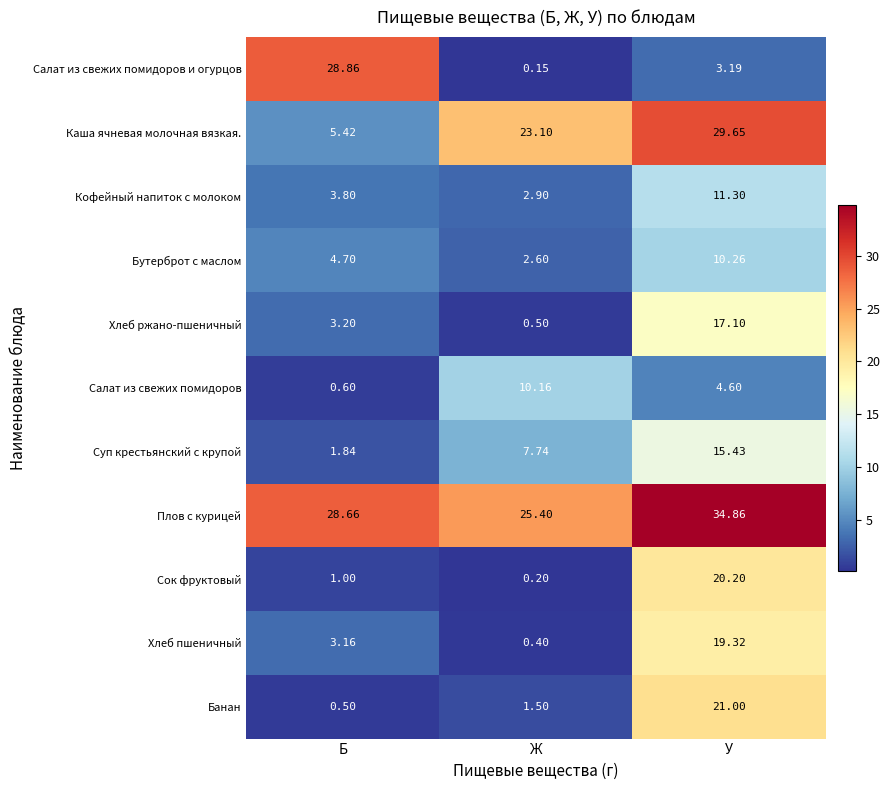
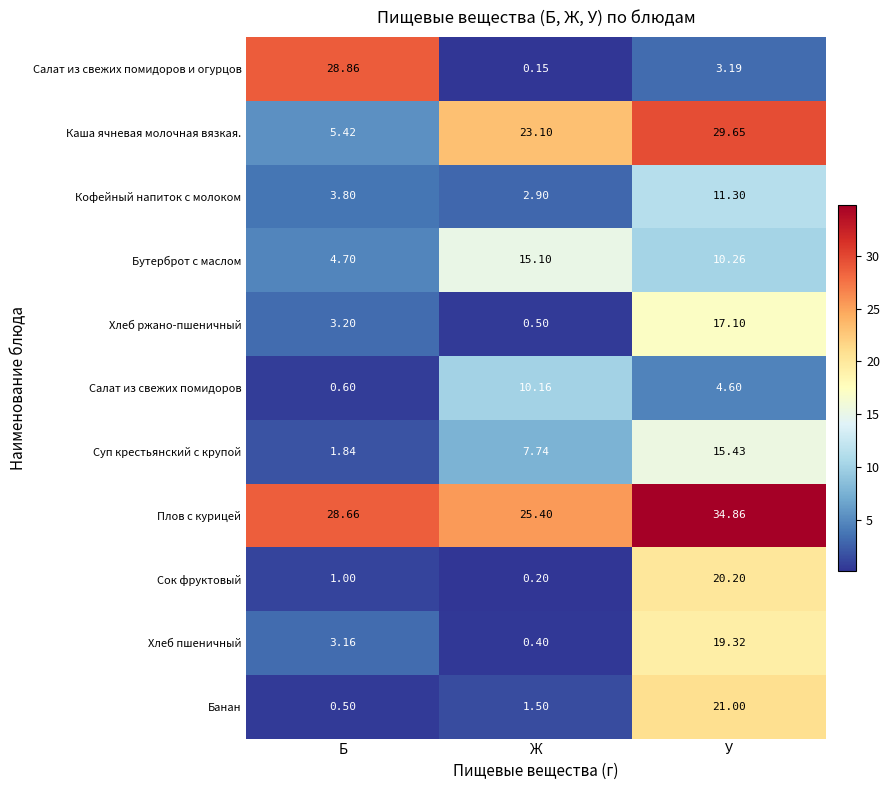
Бутерброт с маслом, Ж: 2.60 -> 15.10
